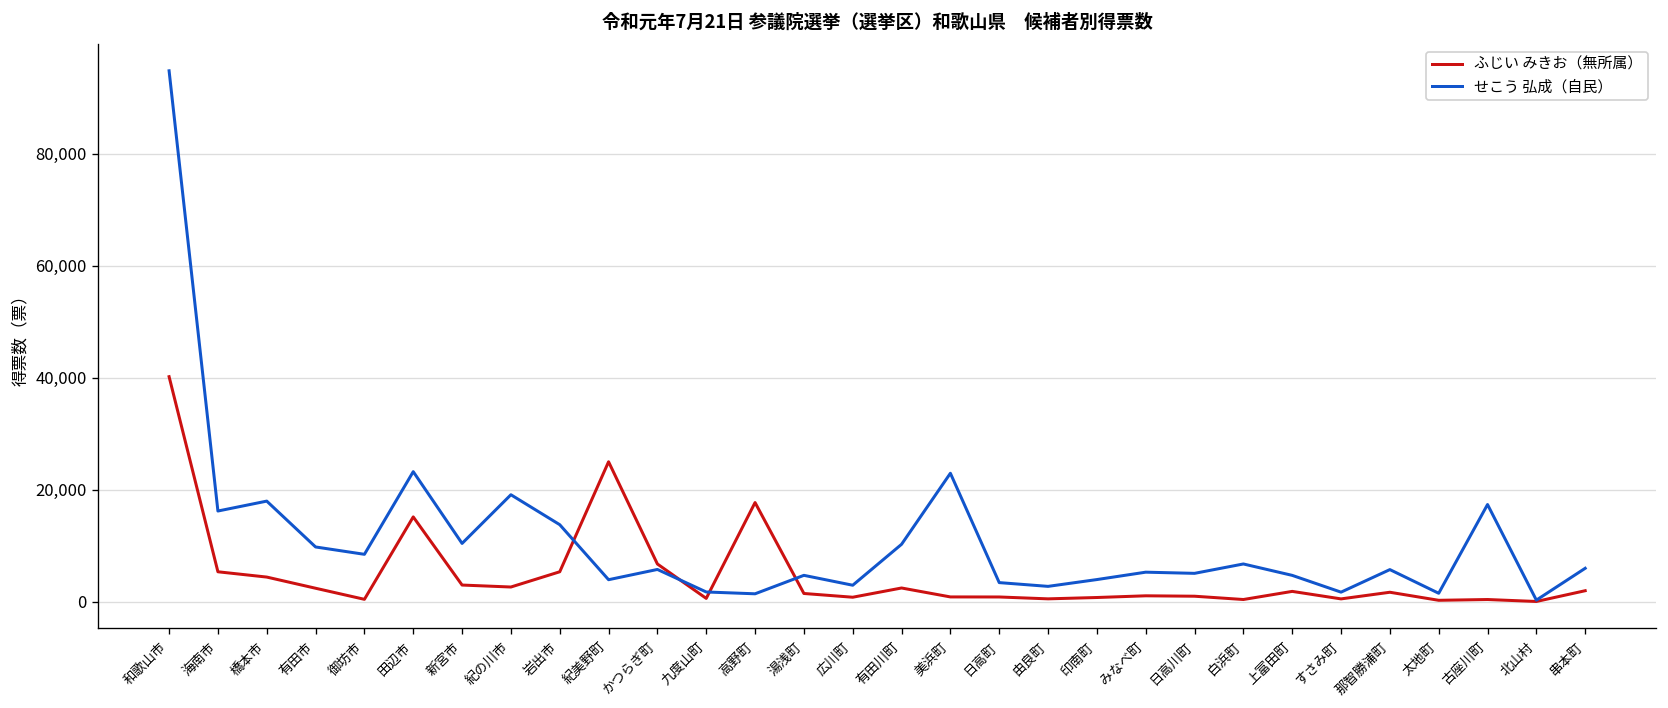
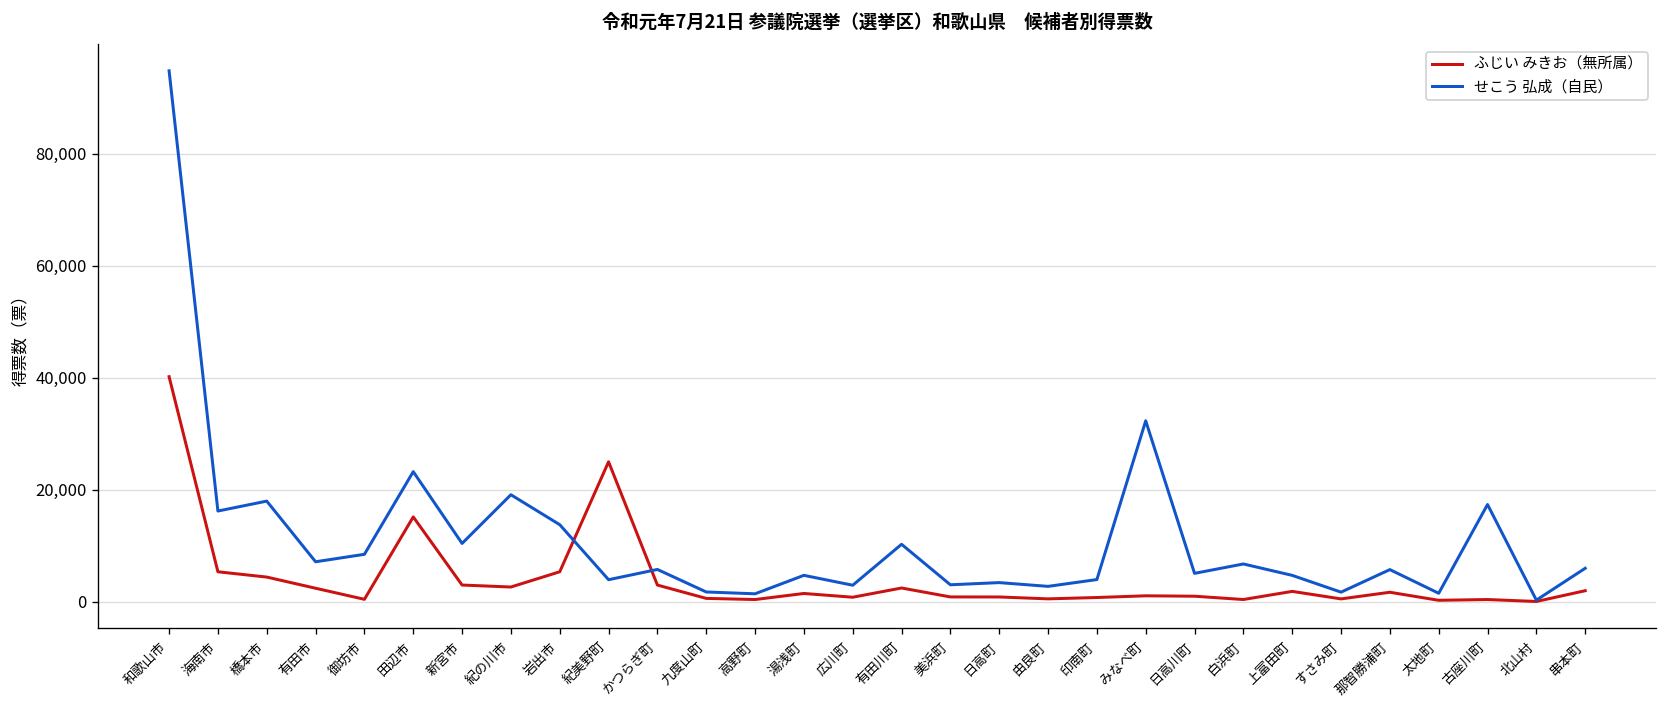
せこう 弘成（自民）, 有田市: 10,000 -> 7,000
ふじい みきお（無所属）, かつらぎ町: 7,000 -> 3,000
ふじい みきお（無所属）, 高野町: 18,000 -> 0
せこう 弘成（自民）, 美浜町: 23,000 -> 3,000
せこう 弘成（自民）, みなべ町: 5,000 -> 32,000
